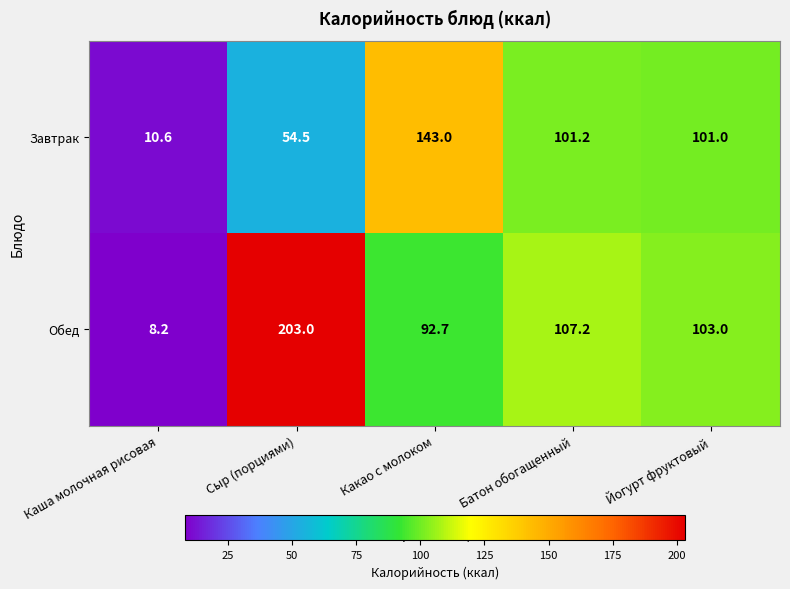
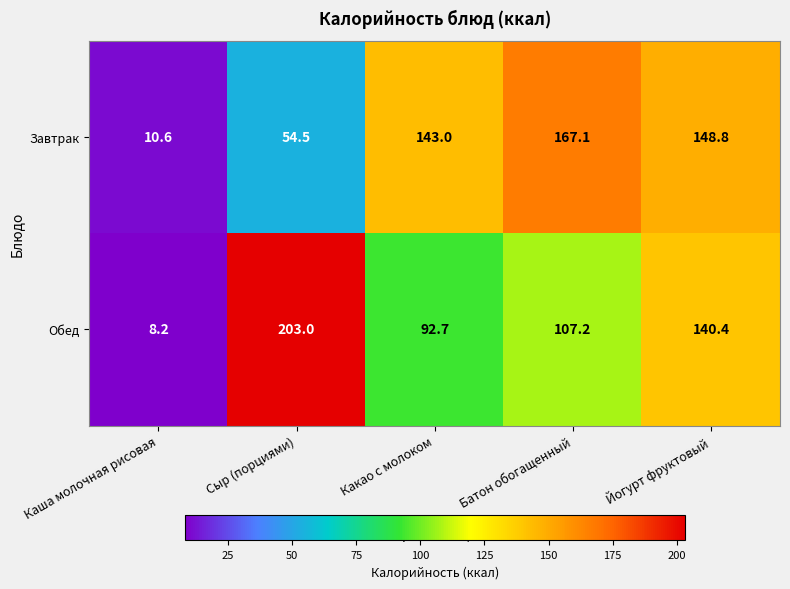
Завтрак, Батон обогащенный: 101.2 -> 167.1
Завтрак, Йогурт фруктовый: 101.0 -> 148.8
Обед, Йогурт фруктовый: 103.0 -> 140.4
